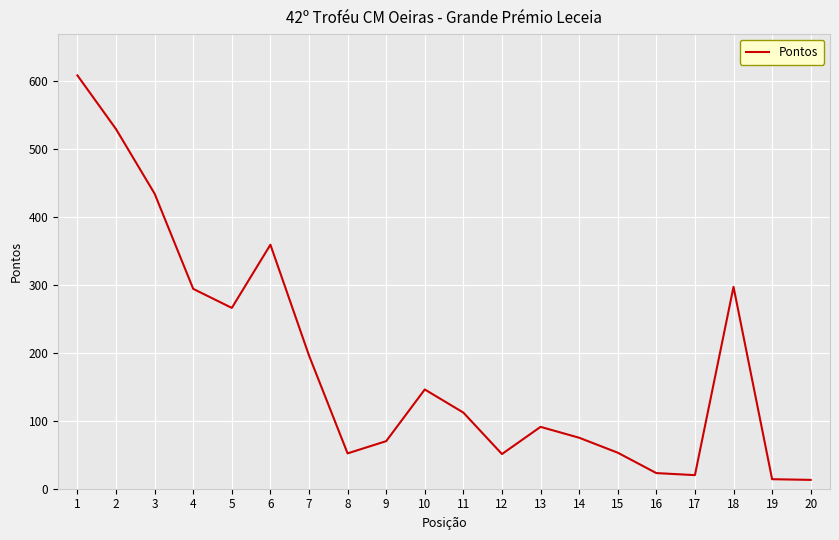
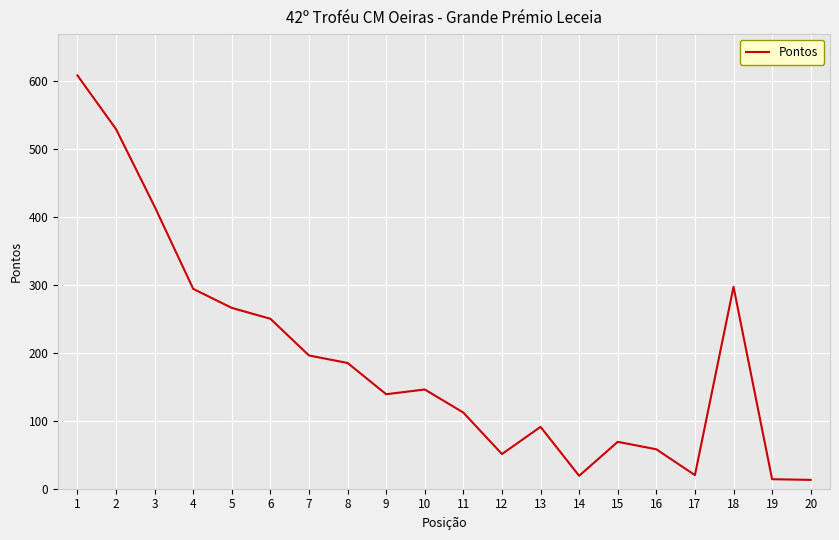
3: 430 -> 420
6: 360 -> 250
8: 50 -> 190
9: 70 -> 140
14: 80 -> 20
15: 50 -> 70
16: 20 -> 60
